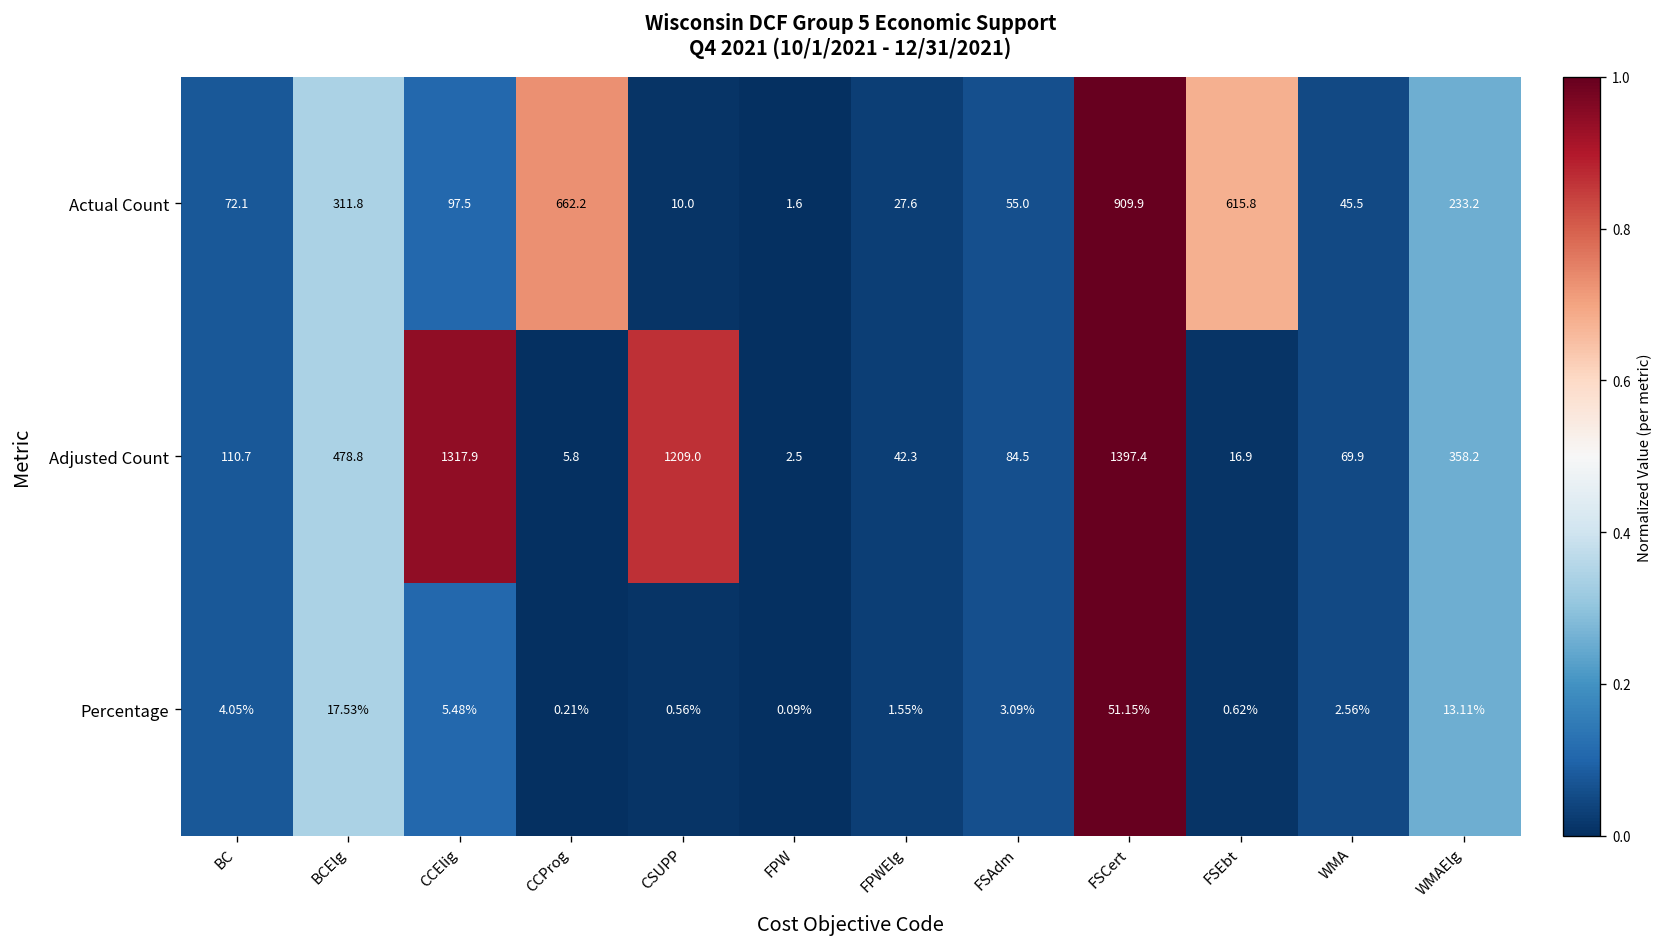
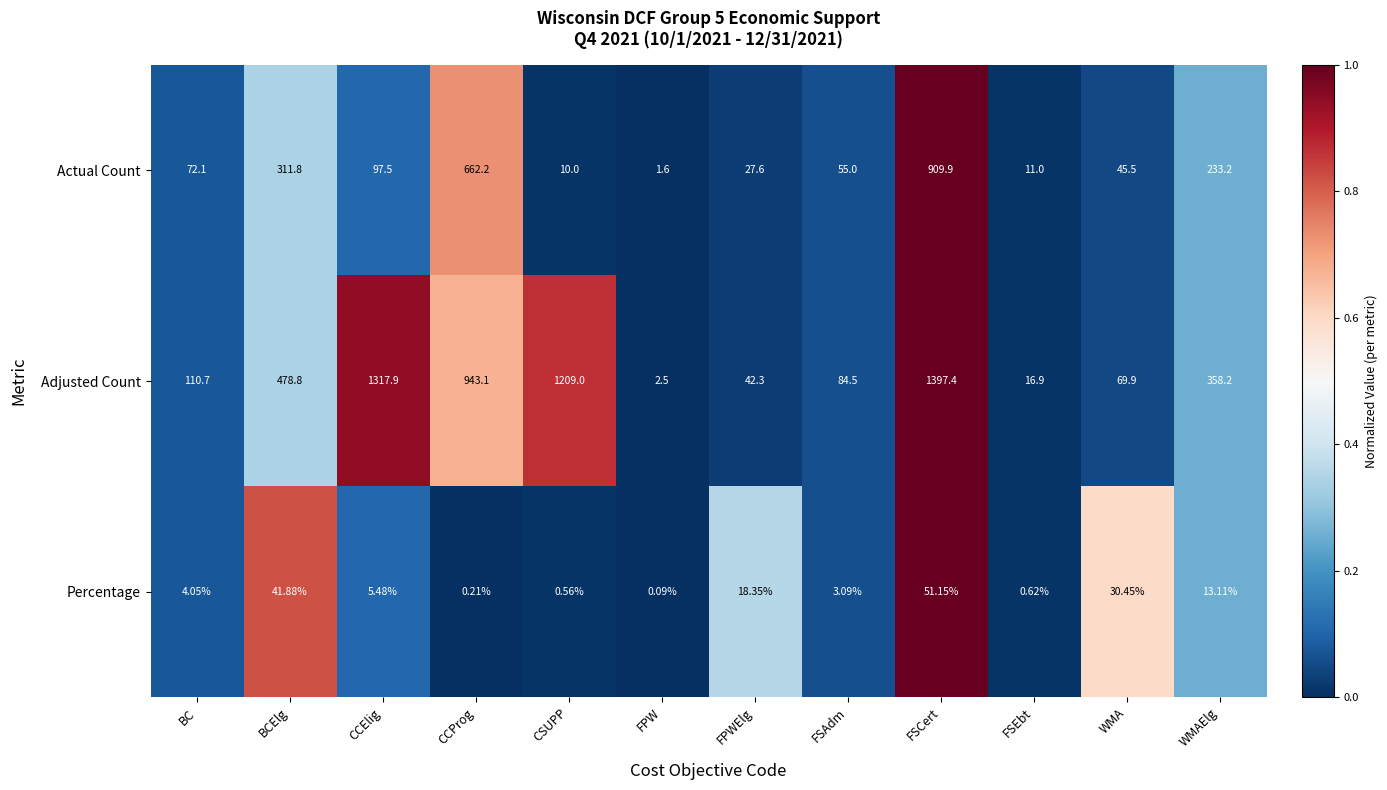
Actual Count, FSEbt: 615.8 -> 11.0
Adjusted Count, CCProg: 5.8 -> 943.1
Percentage, BCElg: 17.53% -> 41.88%
Percentage, FPWElg: 1.55% -> 18.35%
Percentage, WMA: 2.56% -> 30.45%
